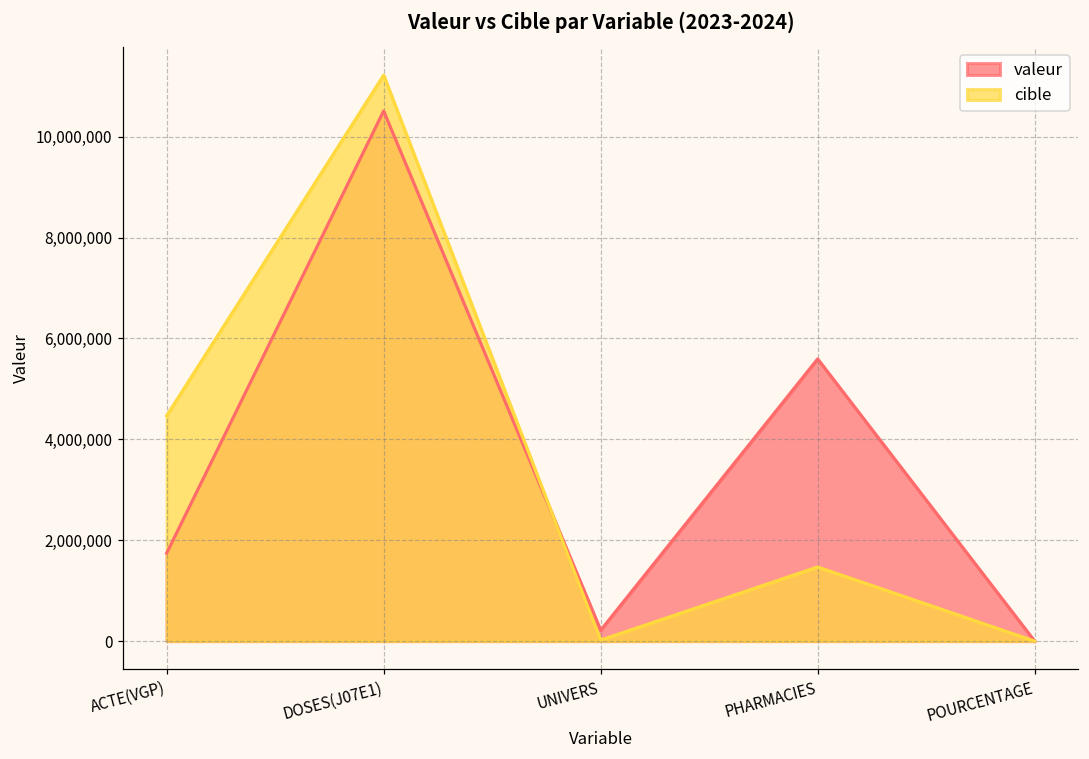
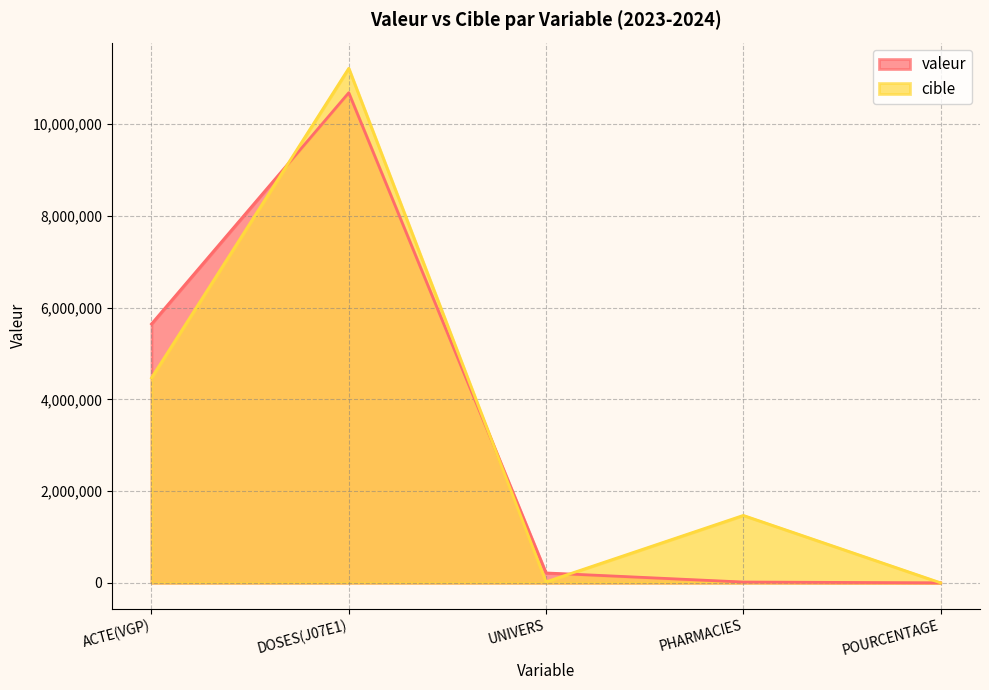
valeur, ACTE(VGP): 1,700,000 -> 5,600,000
valeur, DOSES(J07E1): 10,500,000 -> 10,700,000
valeur, PHARMACIES: 5,600,000 -> 0
